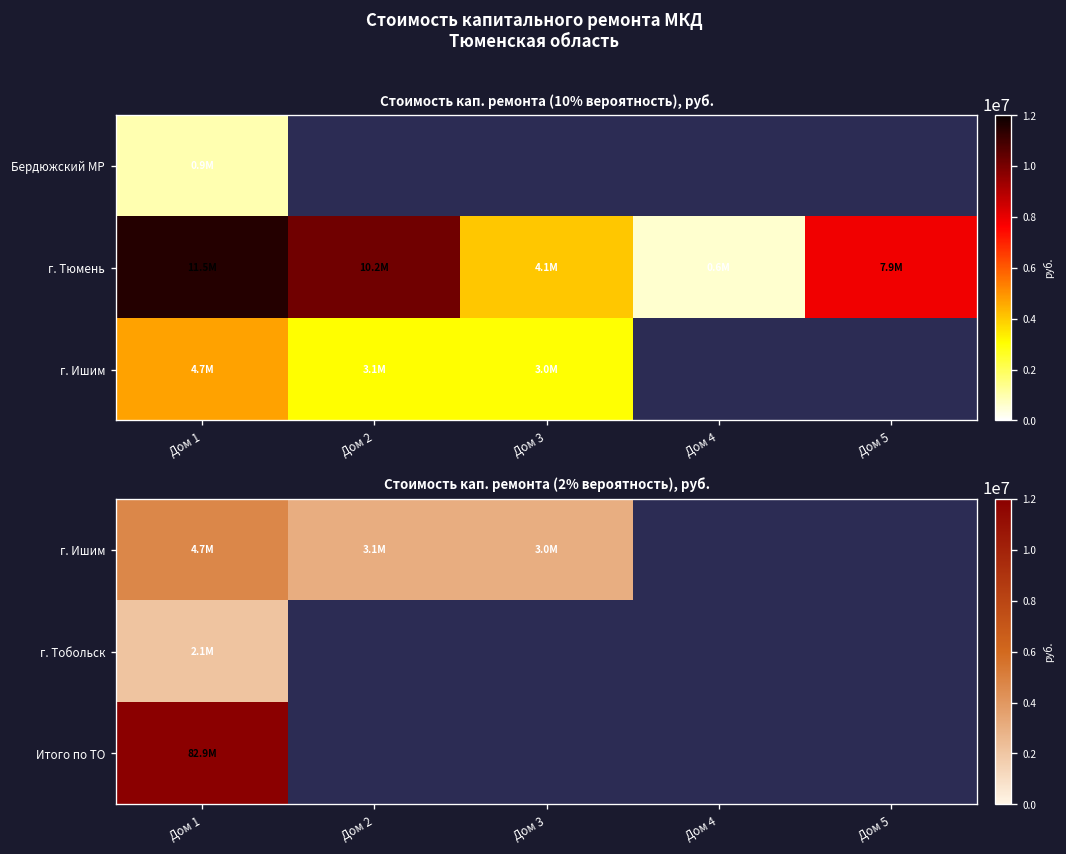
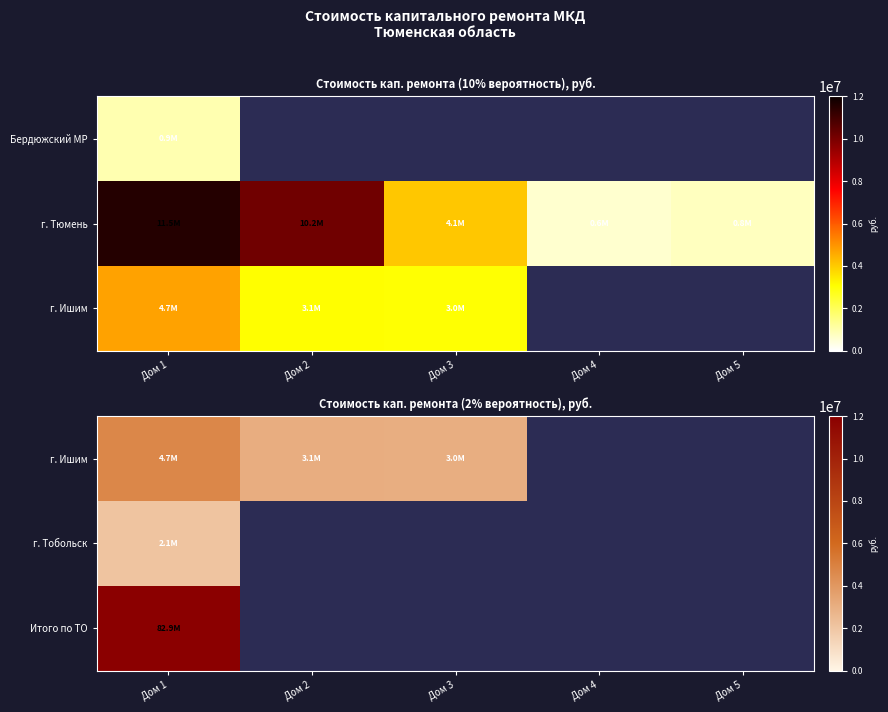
Стоимость кап. ремонта (10% вероятность), руб., г. Тюмень, Дом 5: 7.9M -> 0.8M
